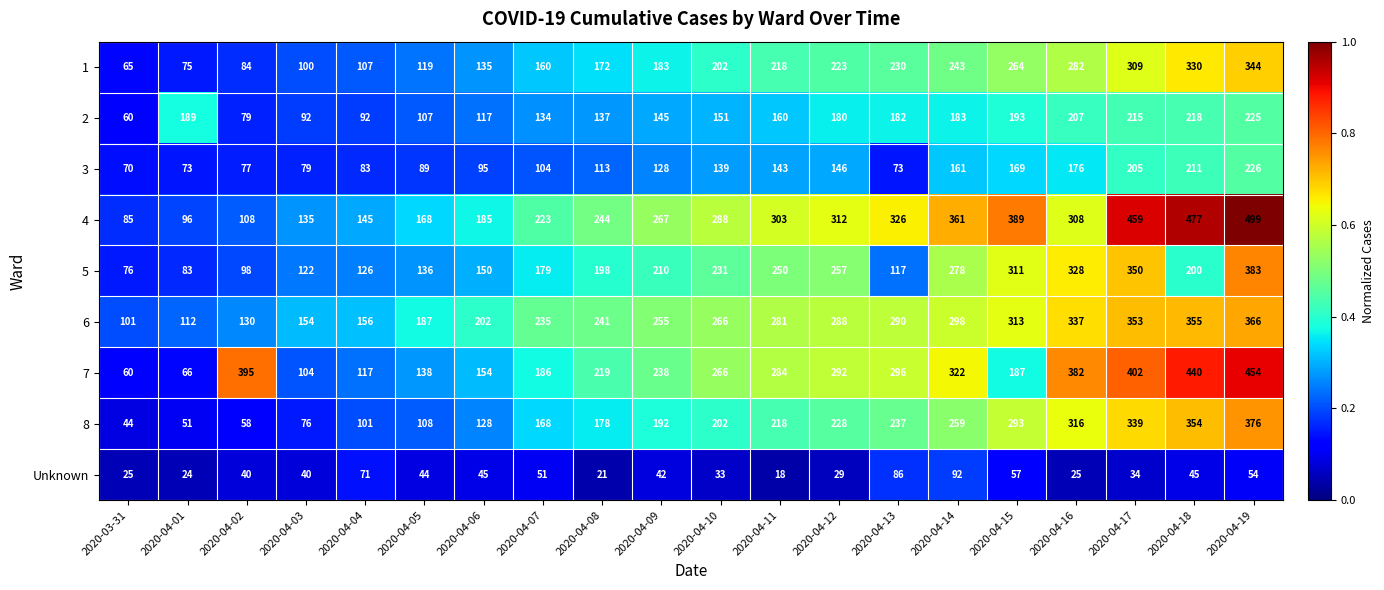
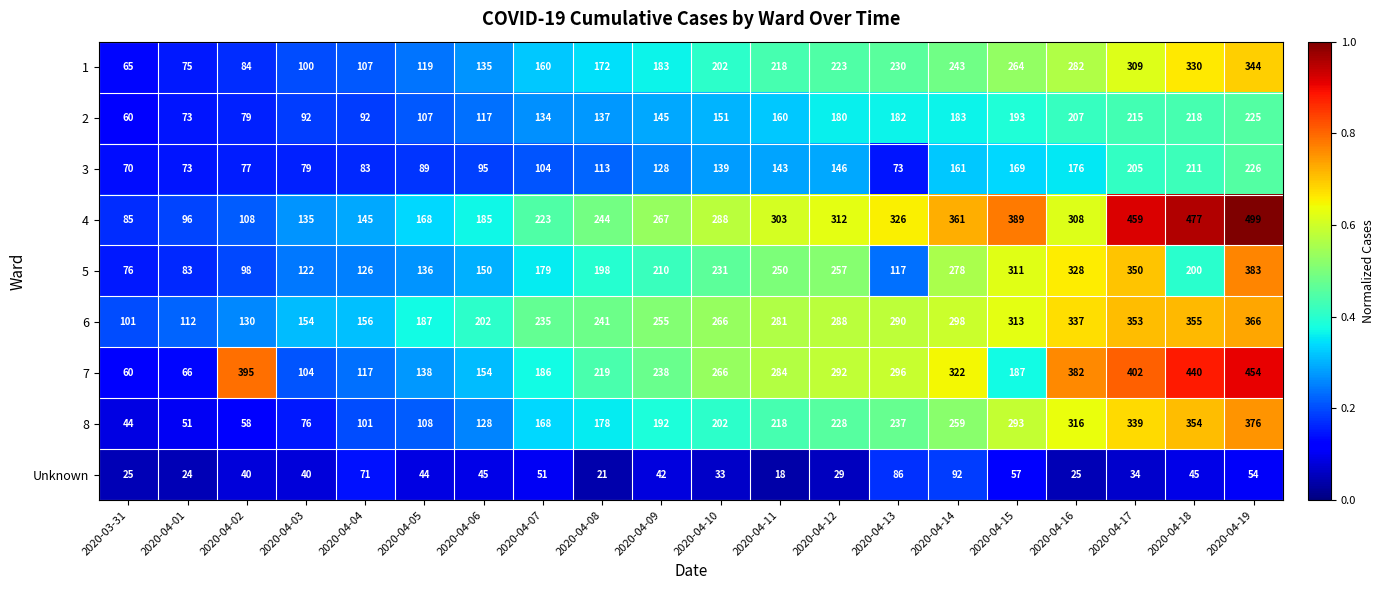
2, 2020-04-01: 189 -> 73
